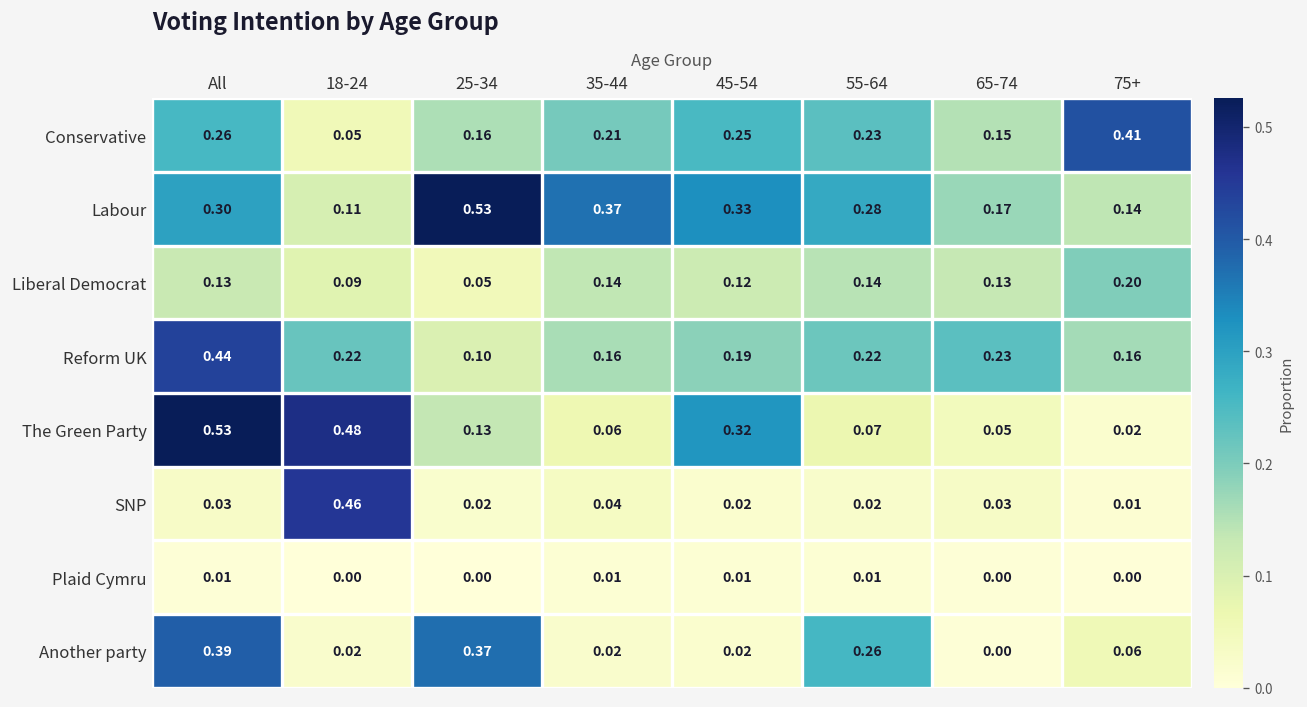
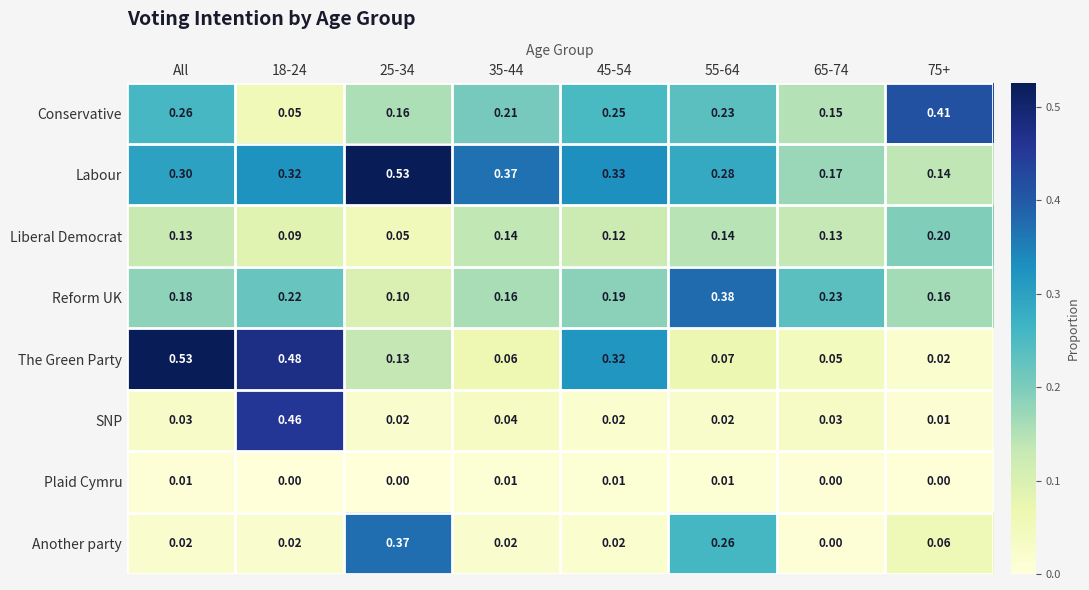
Labour, 18-24: 0.11 -> 0.32
Reform UK, All: 0.44 -> 0.18
Reform UK, 55-64: 0.22 -> 0.38
Another party, All: 0.39 -> 0.02
